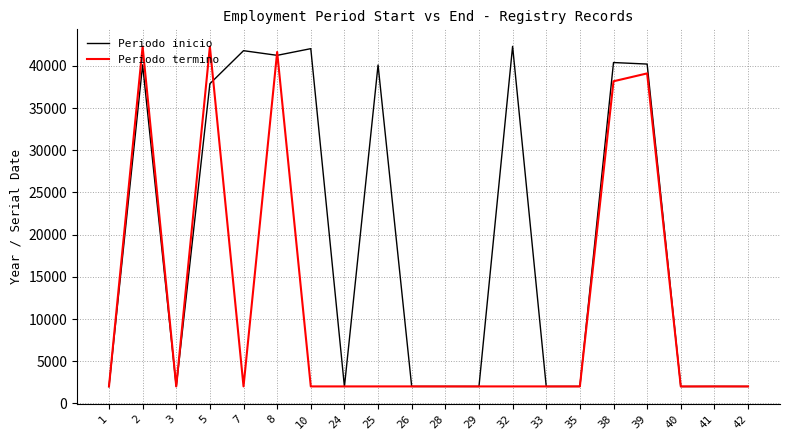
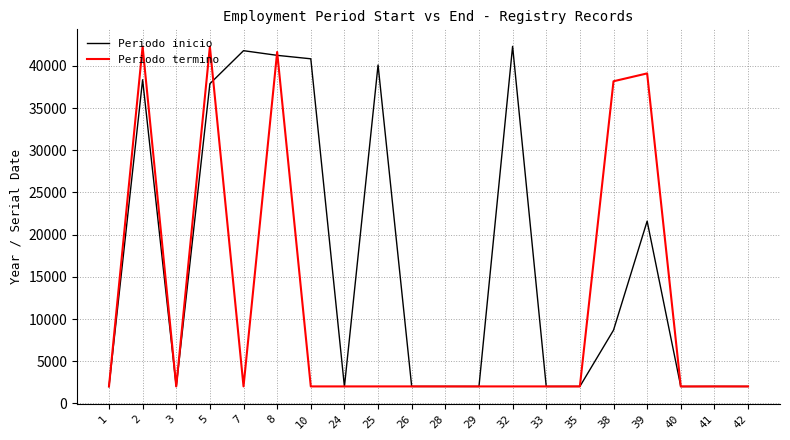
Periodo inicio, 2: 40000 -> 38000
Periodo inicio, 10: 42000 -> 41000
Periodo inicio, 38: 40000 -> 9000
Periodo inicio, 39: 40000 -> 22000
